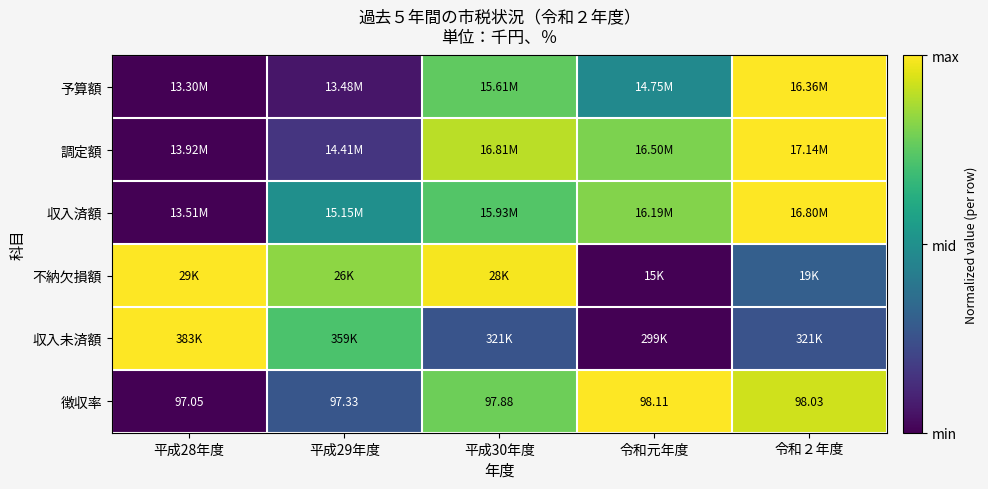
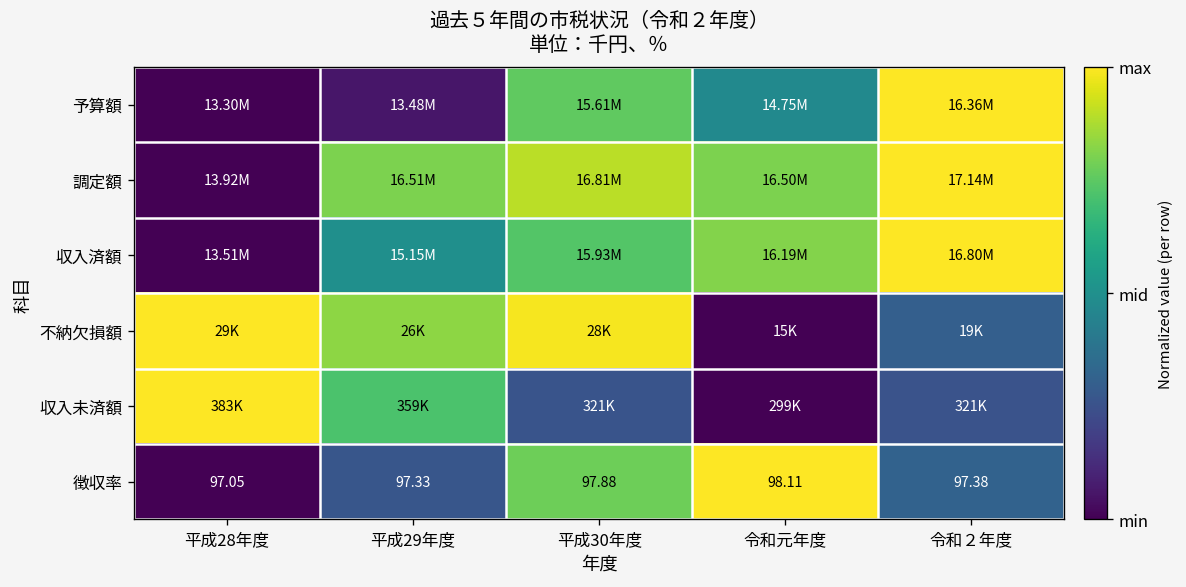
調定額, 平成29年度: 14.41M -> 16.51M
徴収率, 令和２年度: 98.03 -> 97.38
